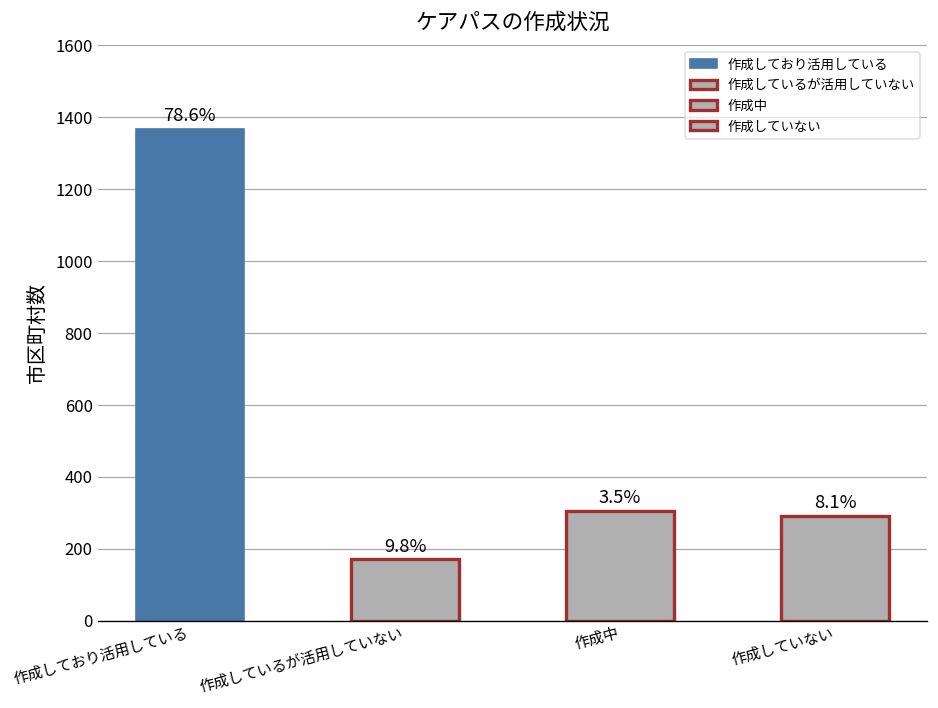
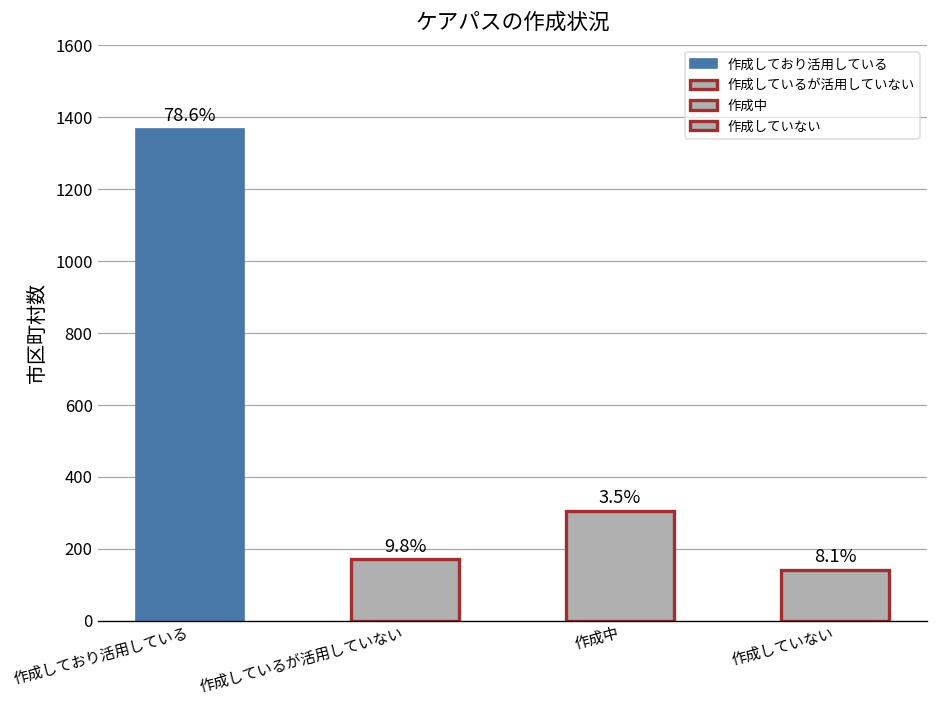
作成していない: 290 -> 140
